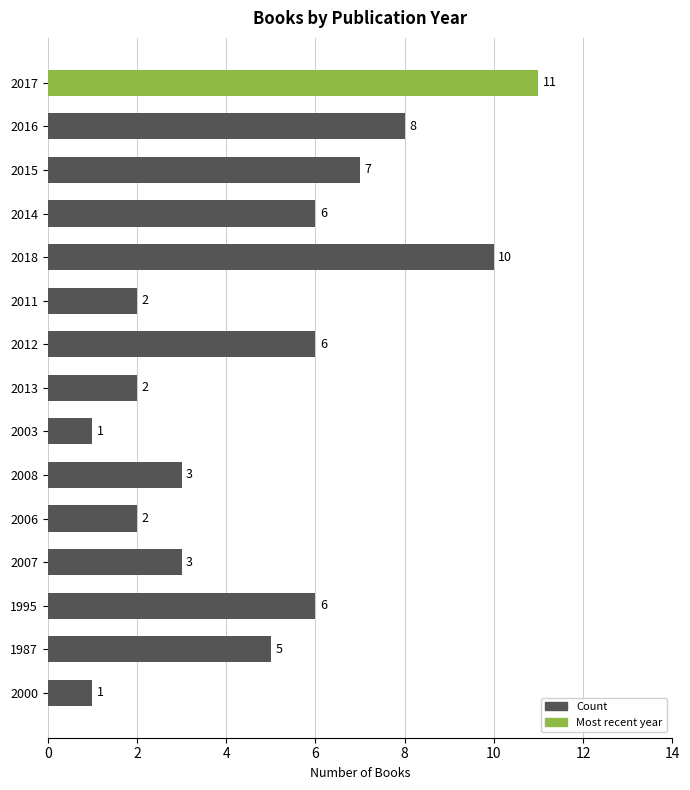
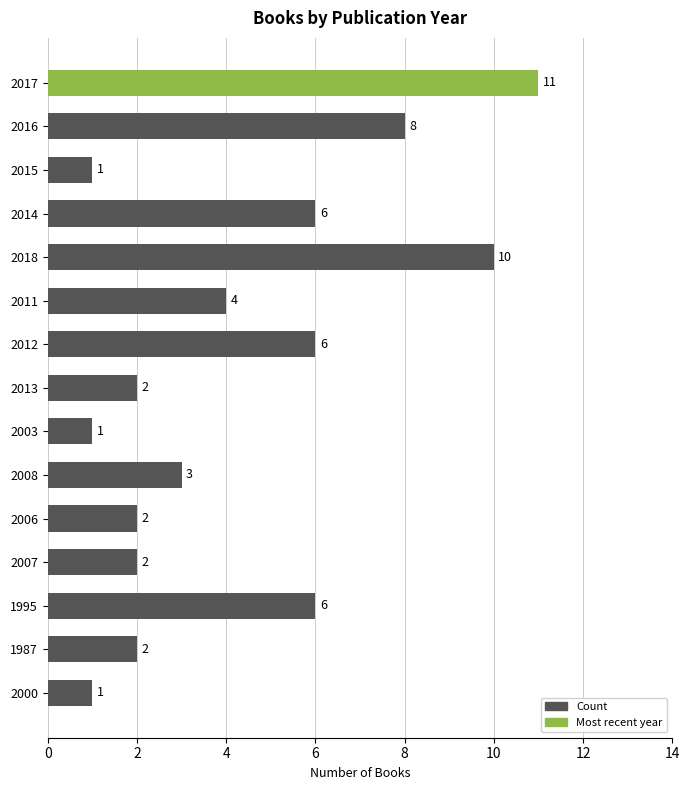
2015: 7 -> 1
2011: 2 -> 4
2007: 3 -> 2
1987: 5 -> 2
